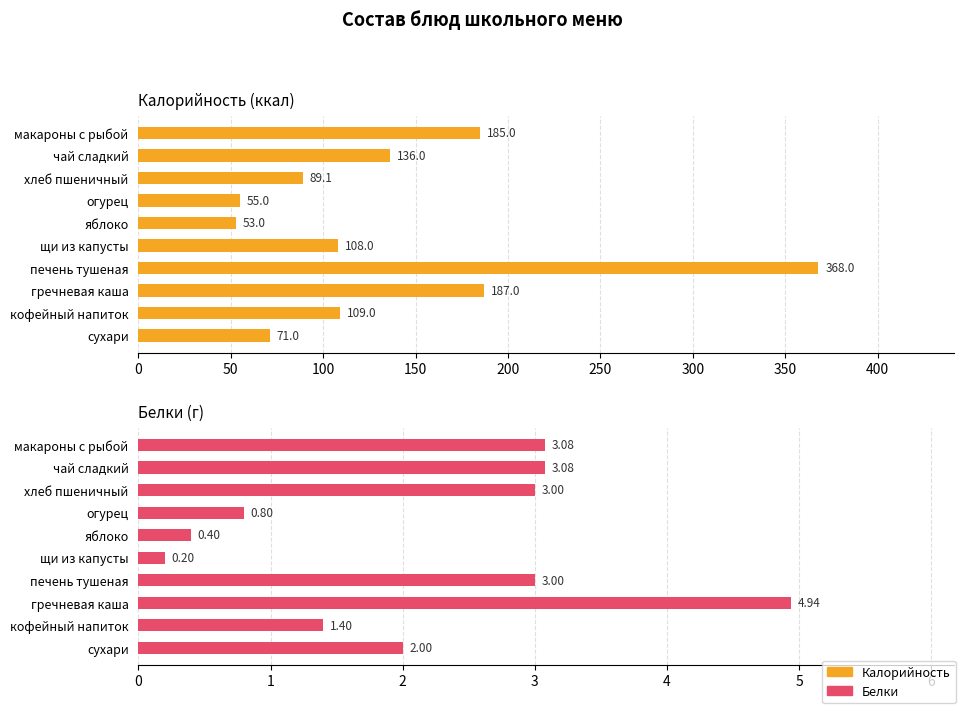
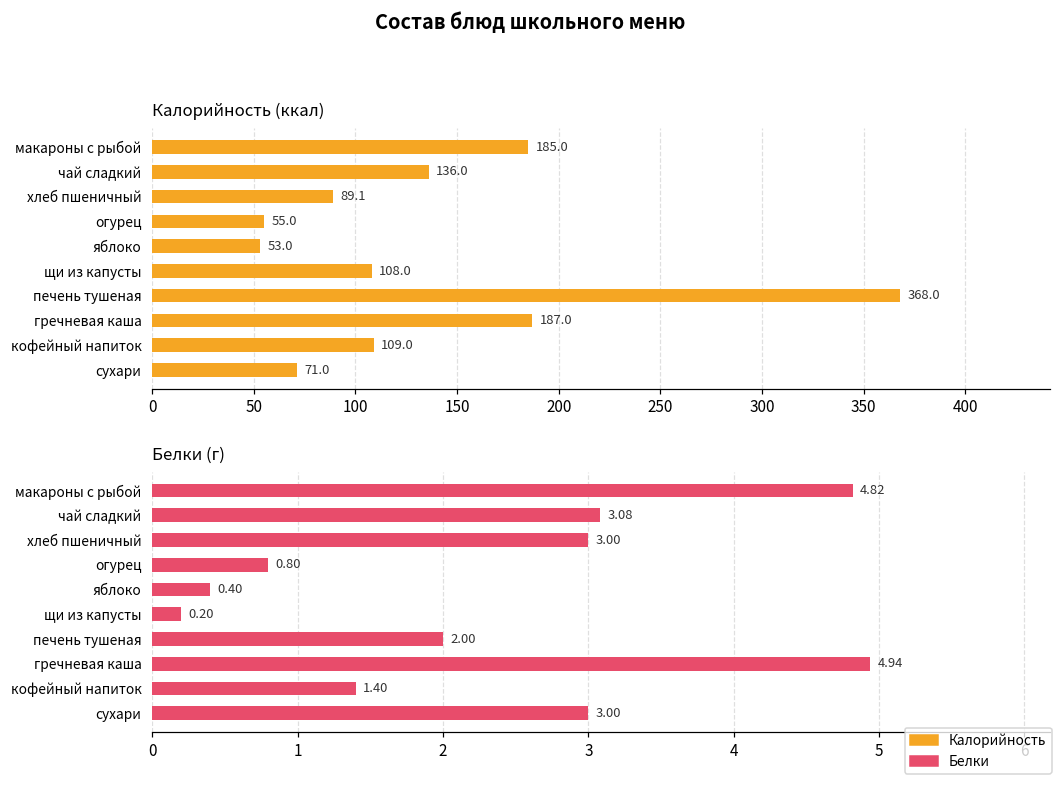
Белки (г), макароны с рыбой: 3.08 -> 4.82
Белки (г), печень тушеная: 3.00 -> 2.00
Белки (г), сухари: 2.00 -> 3.00
